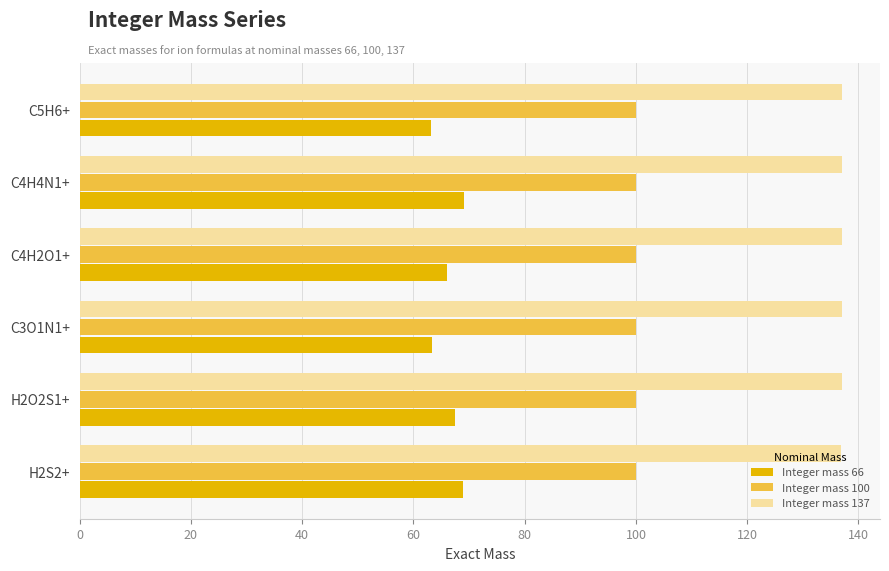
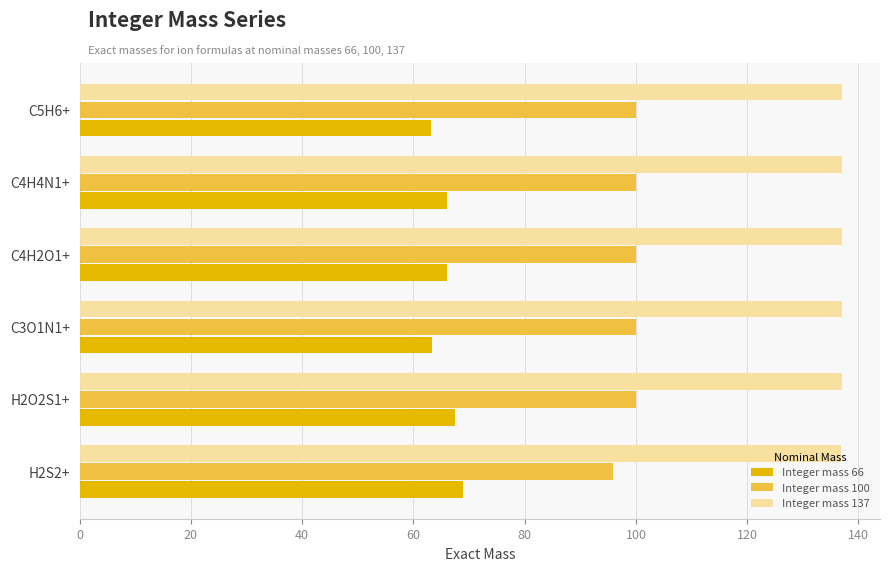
Integer mass 66, C4H4N1+: 69 -> 66
Integer mass 100, H2S2+: 100 -> 96
